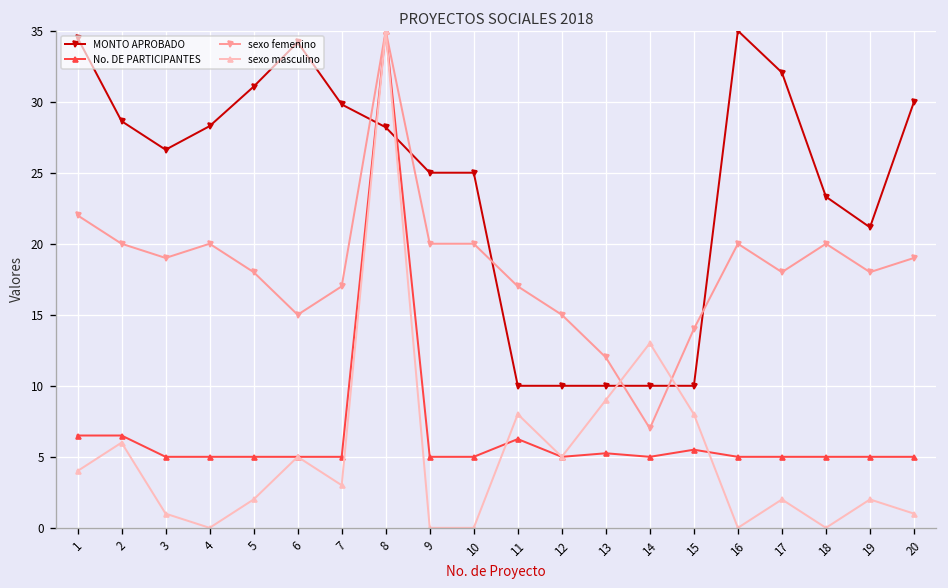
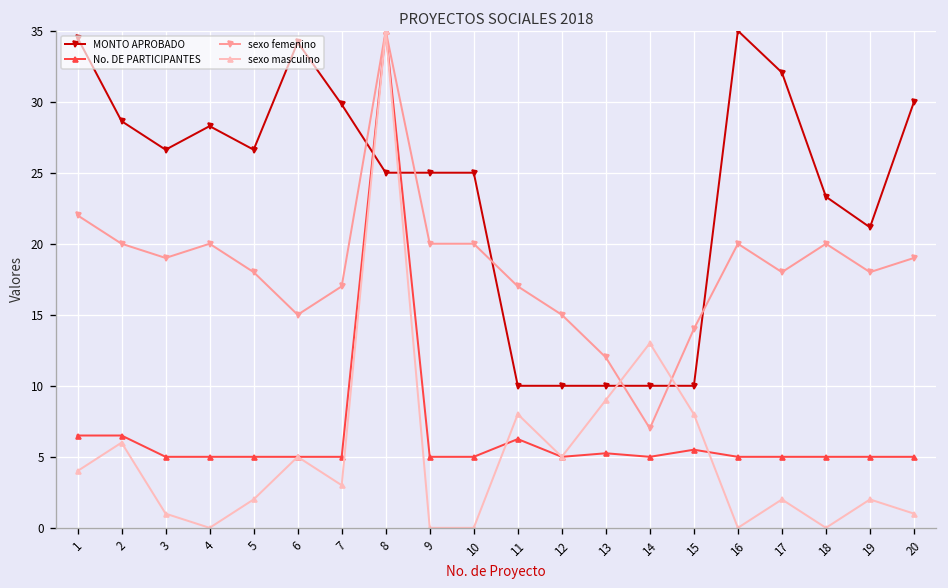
MONTO APROBADO, 5: 31.1 -> 26.6
MONTO APROBADO, 8: 28.2 -> 25.0
